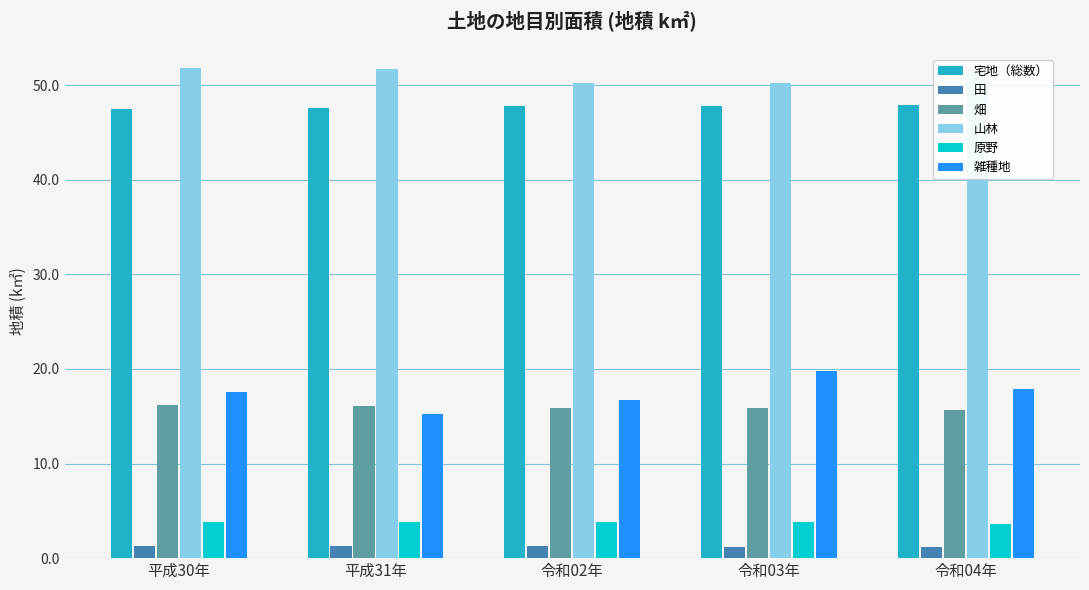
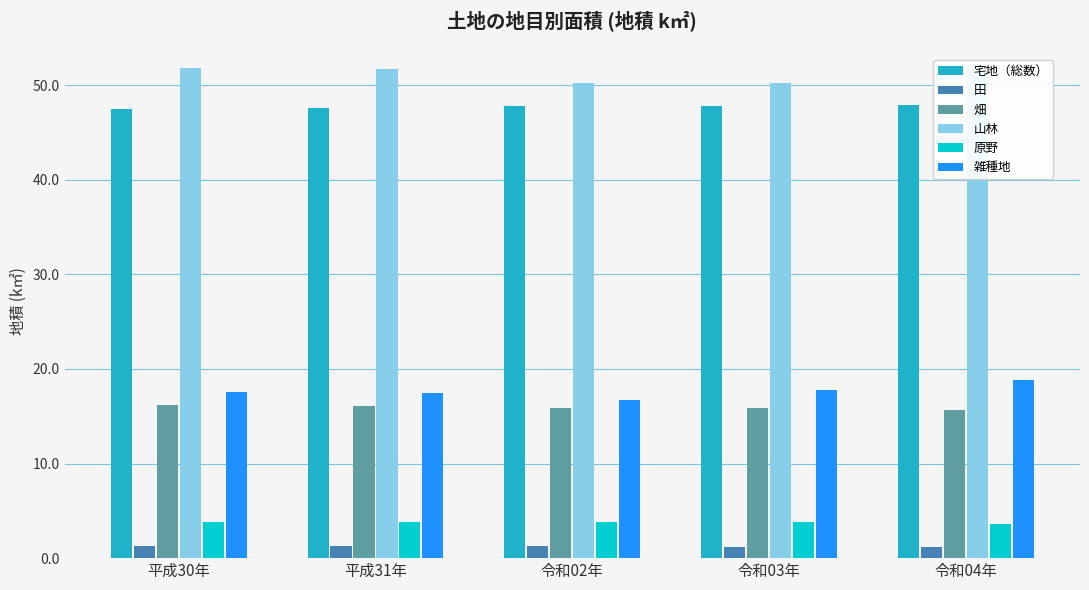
雑種地, 平成31年: 15 -> 18
雑種地, 令和03年: 20 -> 18
雑種地, 令和04年: 18 -> 19
